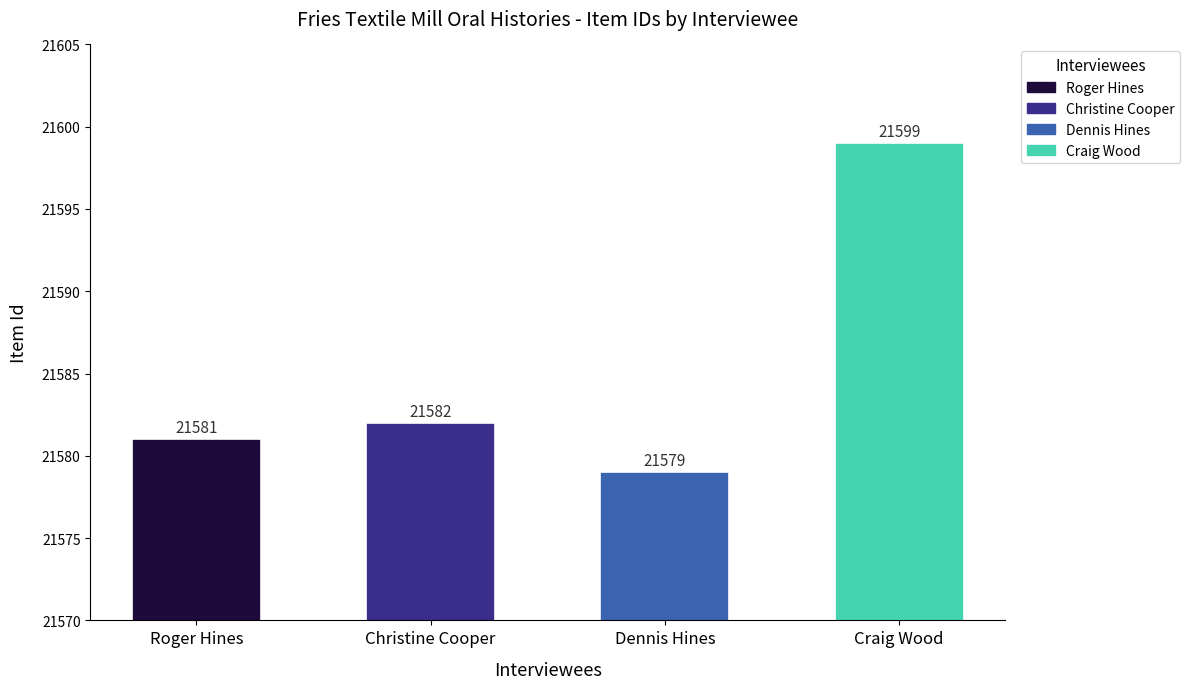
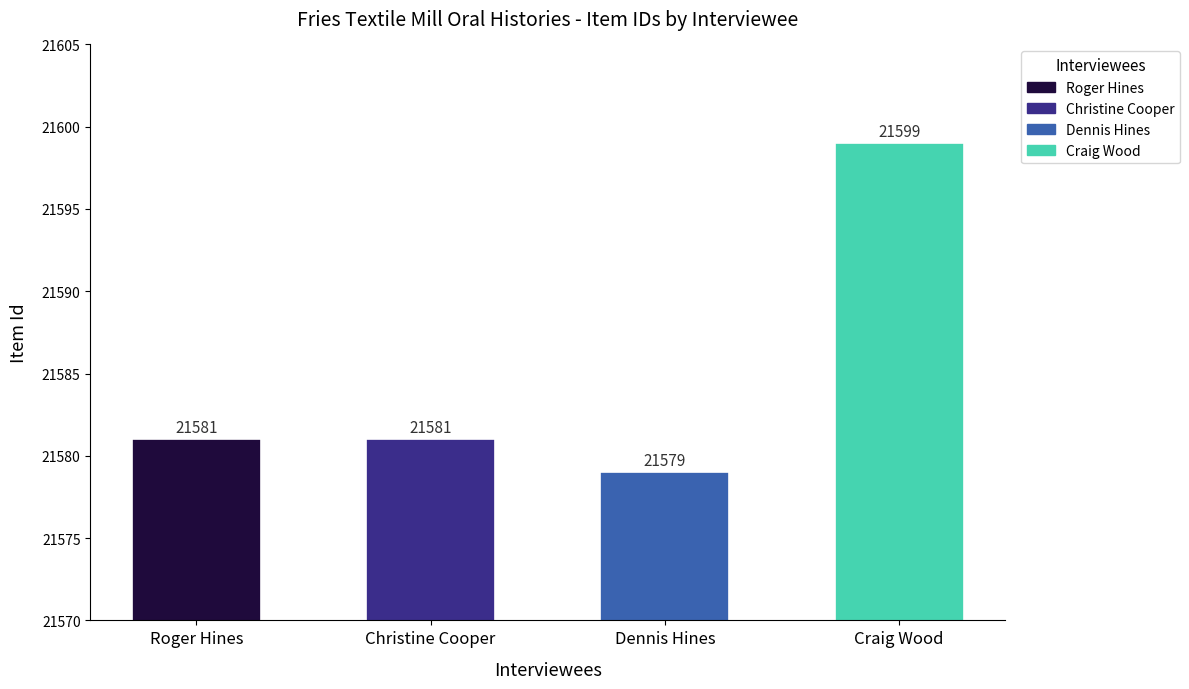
Christine Cooper: 21582 -> 21581
